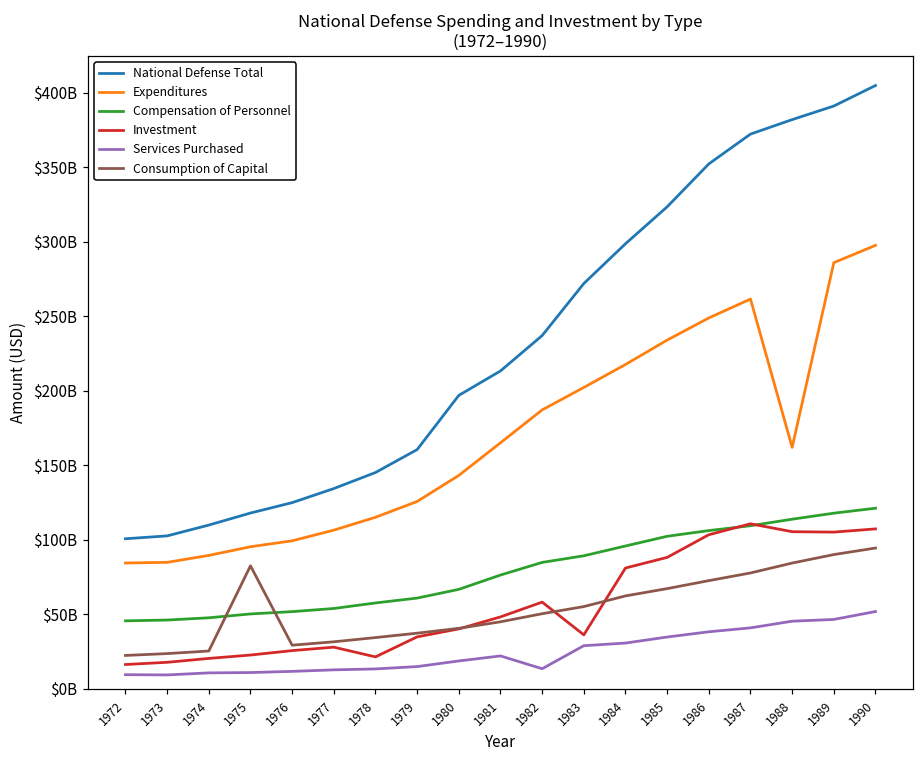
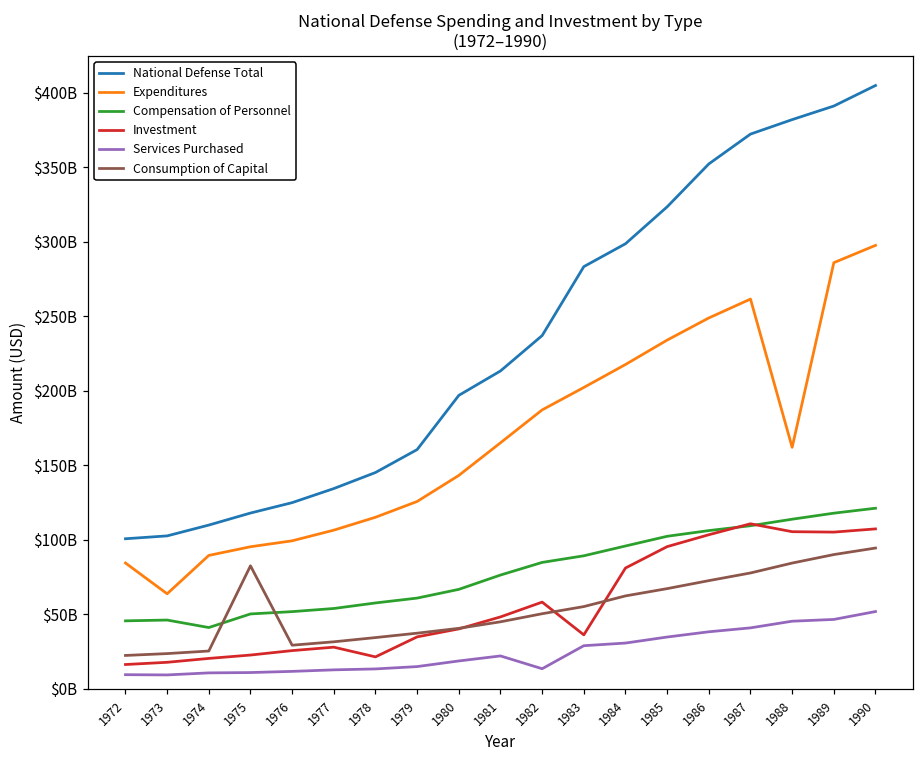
Expenditures, 1973: $85000000000 -> $64000000000
Compensation of Personnel, 1974: $48000000000 -> $41000000000
National Defense Total, 1983: $272000000000 -> $283000000000
Investment, 1985: $88000000000 -> $95000000000
